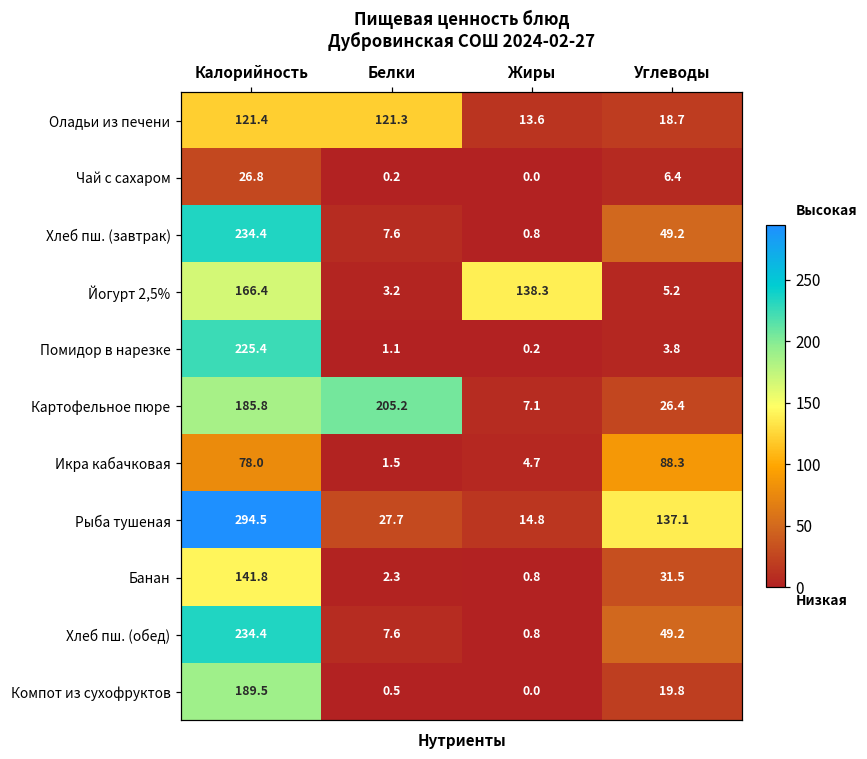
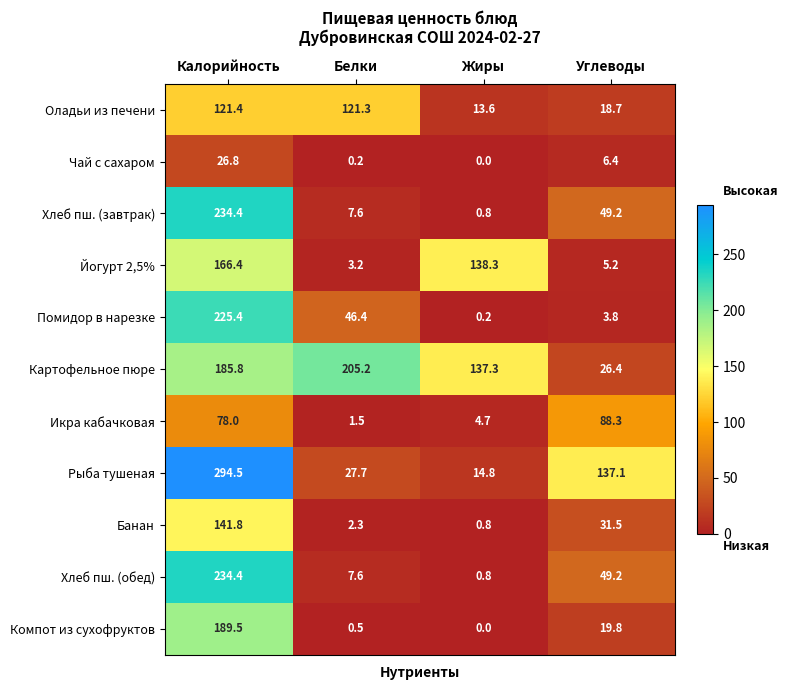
Помидор в нарезке, Белки: 1.1 -> 46.4
Картофельное пюре, Жиры: 7.1 -> 137.3
